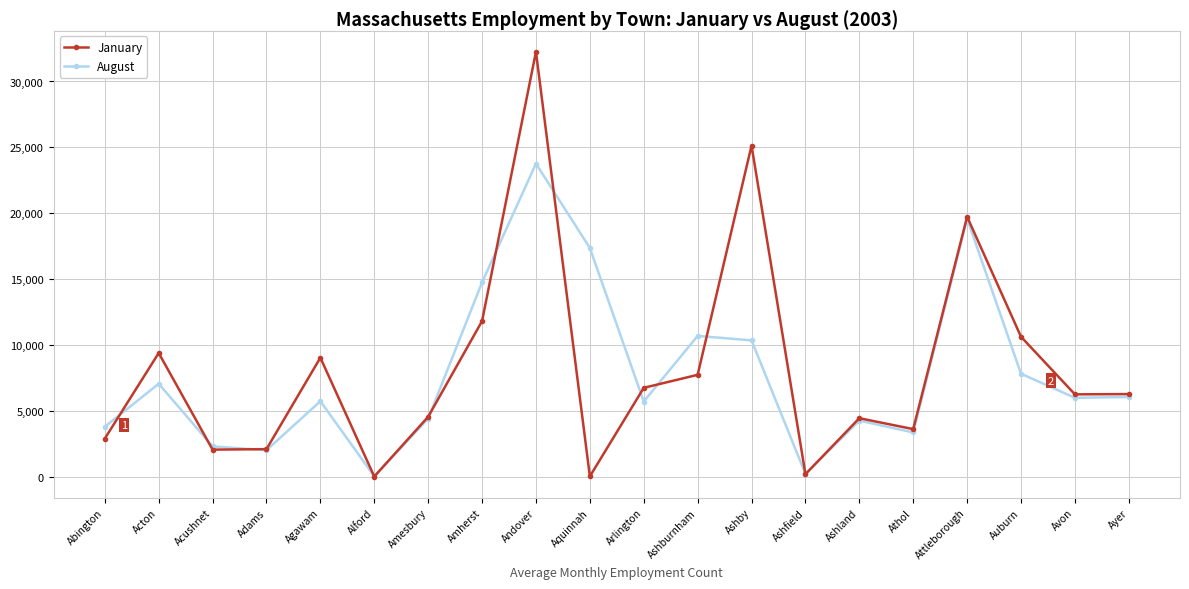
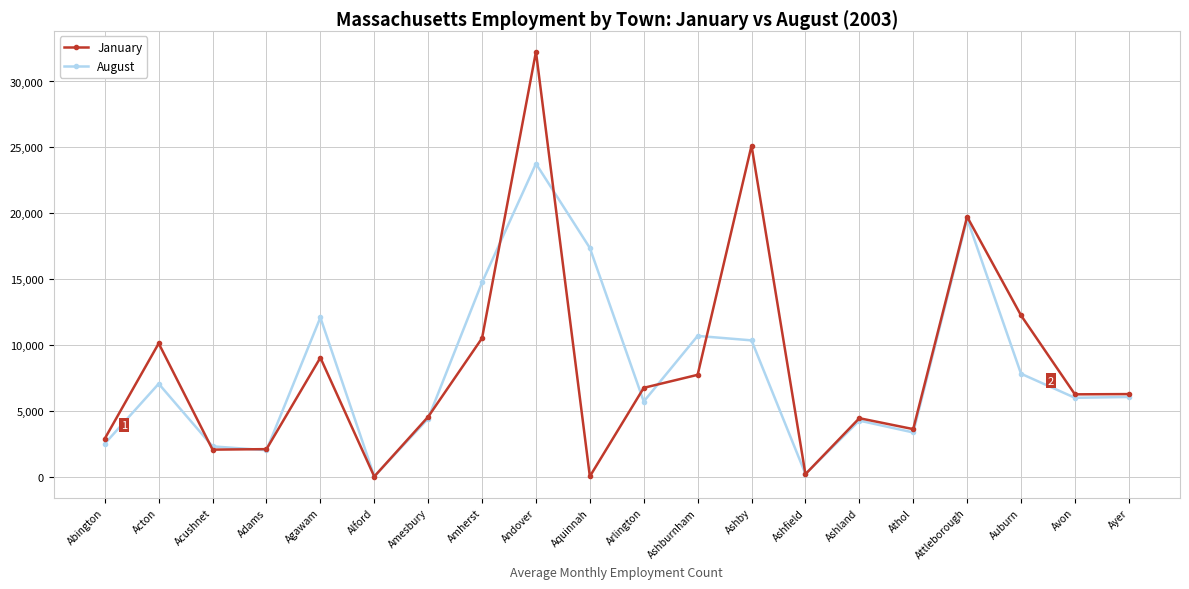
August, Abington: 3,800 -> 2,500
January, Acton: 9,400 -> 10,100
August, Agawam: 5,700 -> 12,100
January, Amherst: 11,800 -> 10,500
January, Auburn: 10,600 -> 12,300
